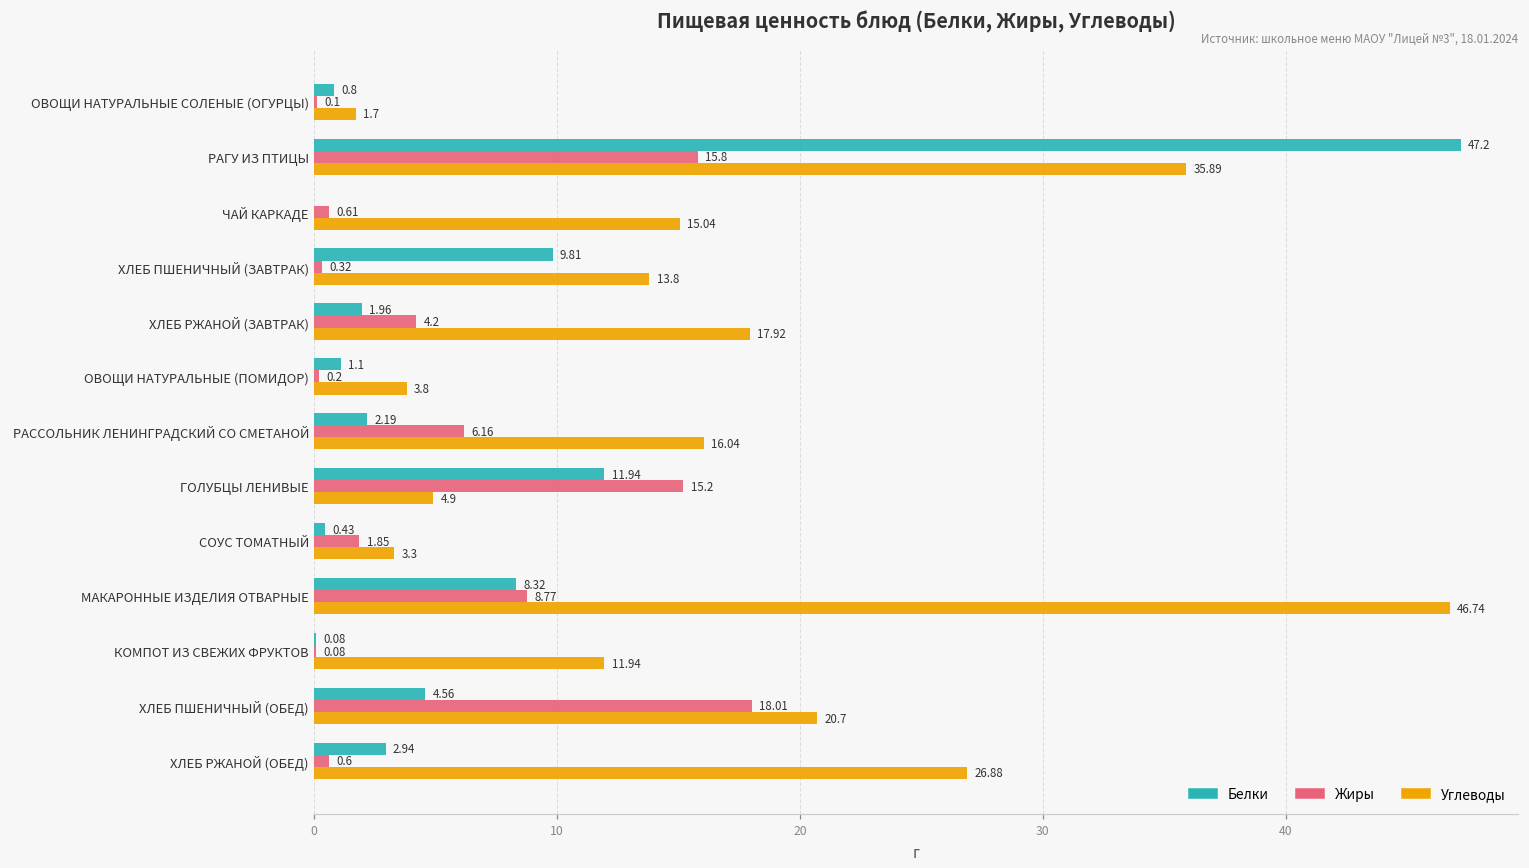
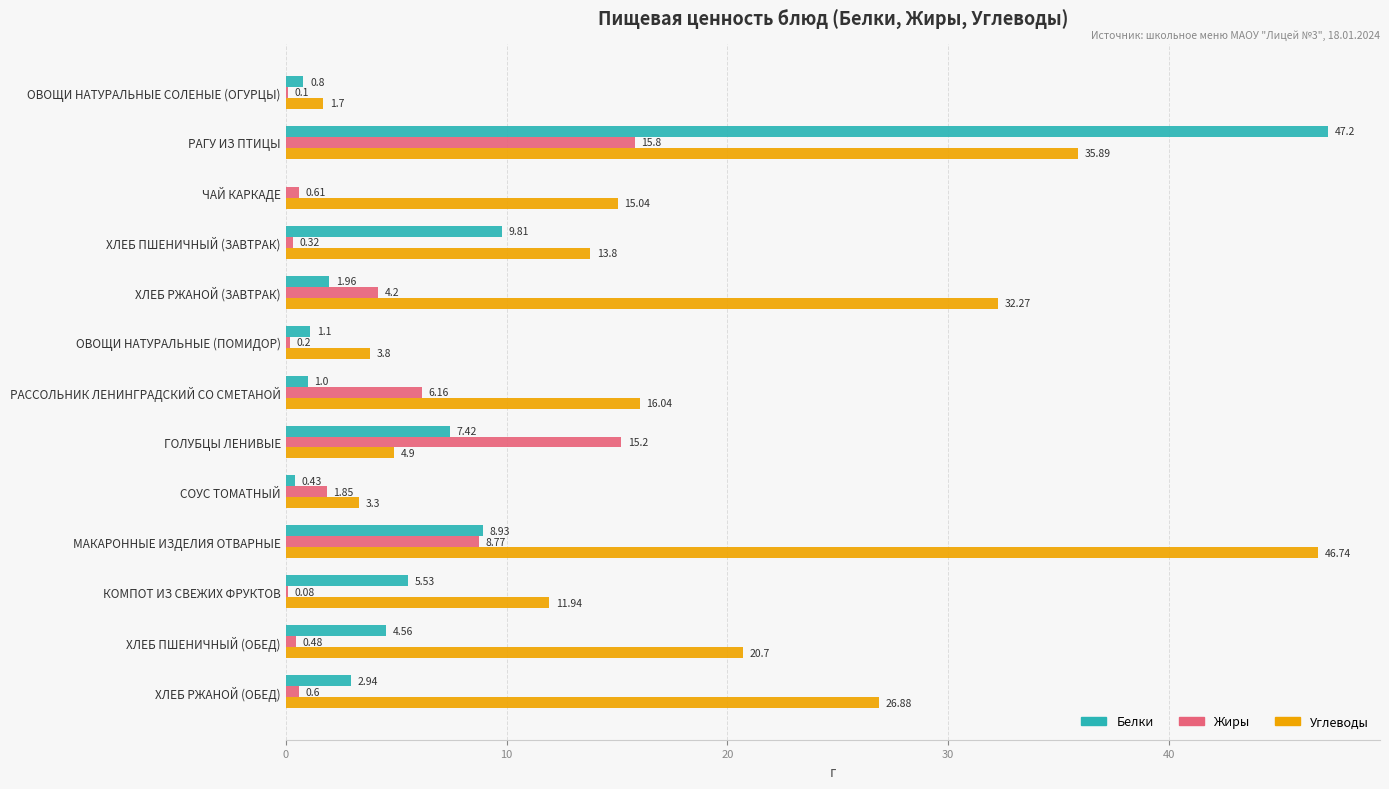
Углеводы, ХЛЕБ РЖАНОЙ (ЗАВТРАК): 17.92 -> 32.27
Белки, РАССОЛЬНИК ЛЕНИНГРАДСКИЙ СО СМЕТАНОЙ: 2.19 -> 1.0
Белки, ГОЛУБЦЫ ЛЕНИВЫЕ: 11.94 -> 7.42
Белки, МАКАРОННЫЕ ИЗДЕЛИЯ ОТВАРНЫЕ: 8.32 -> 8.93
Белки, КОМПОТ ИЗ СВЕЖИХ ФРУКТОВ: 0.08 -> 5.53
Жиры, ХЛЕБ ПШЕНИЧНЫЙ (ОБЕД): 18.01 -> 0.48
